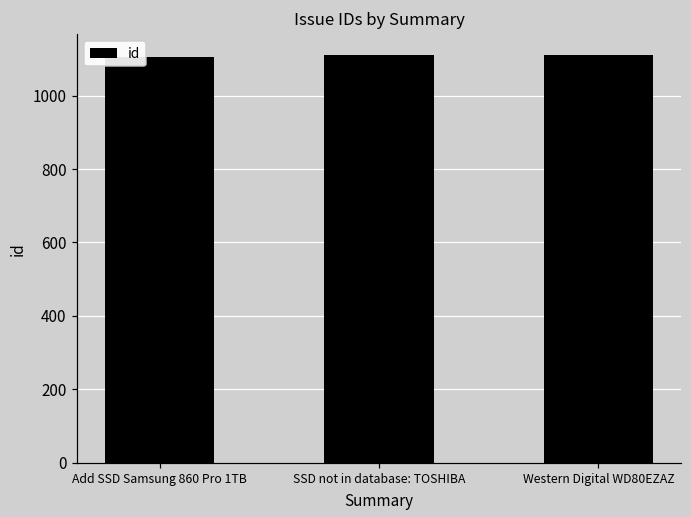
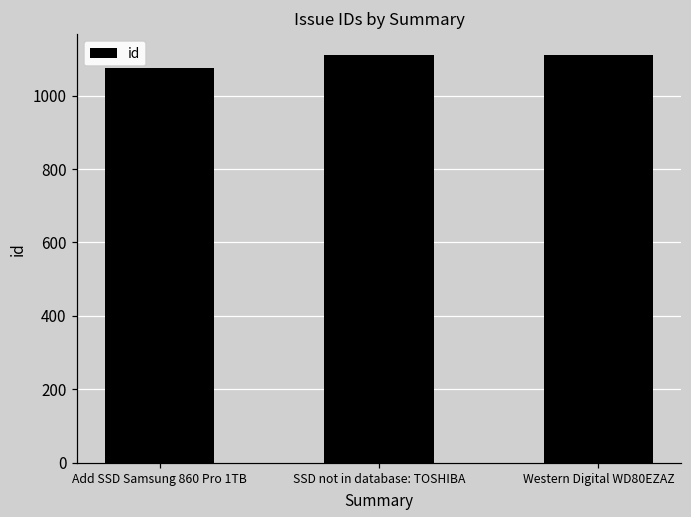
Add SSD Samsung 860 Pro 1TB: 1100 -> 1070
